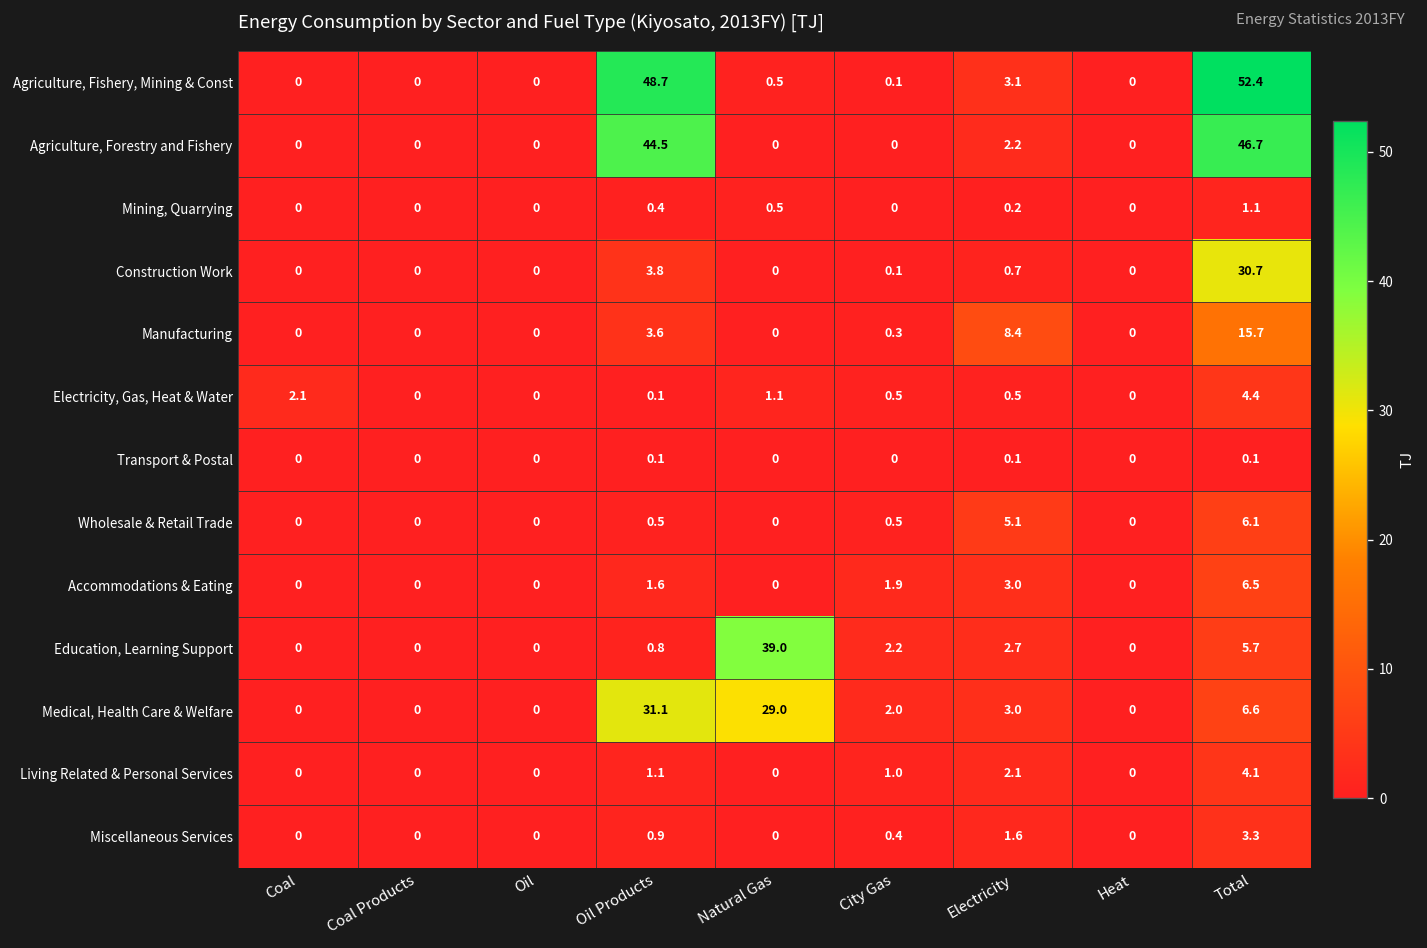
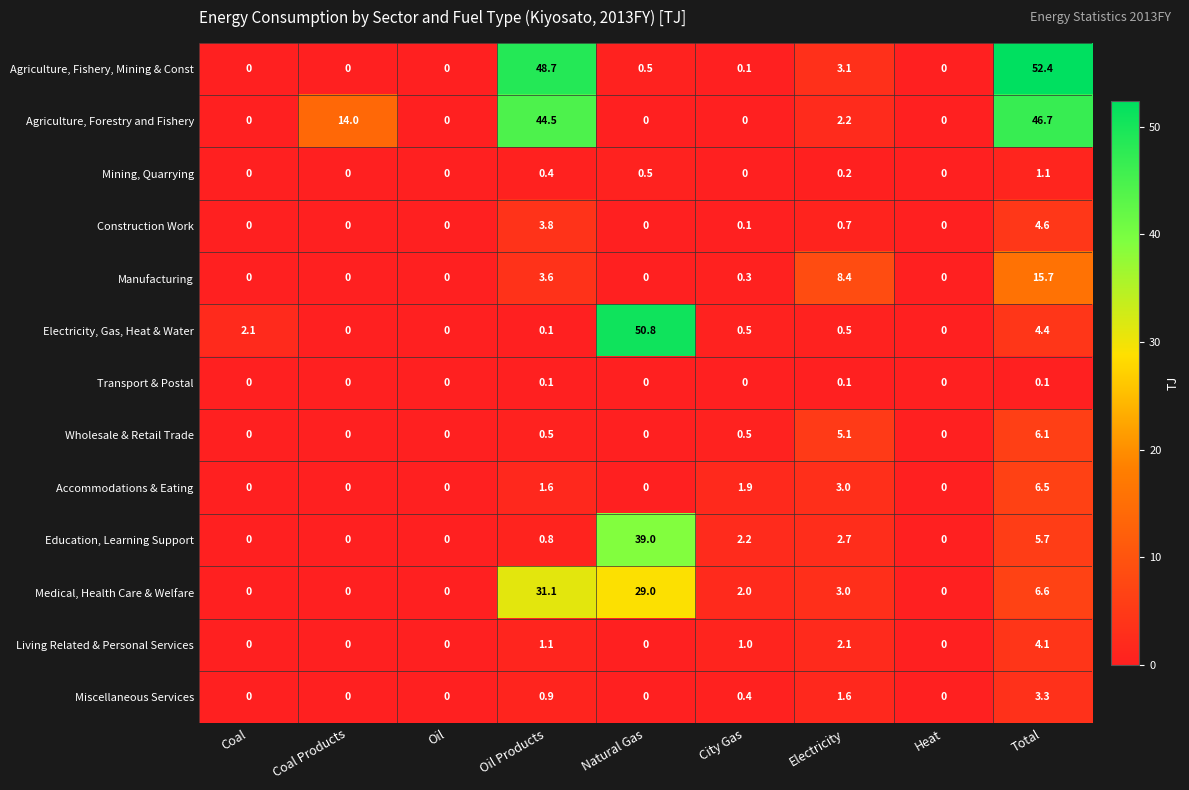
Agriculture, Forestry and Fishery, Coal Products: 0 -> 14.0
Construction Work, Total: 30.7 -> 4.6
Electricity, Gas, Heat & Water, Natural Gas: 1.1 -> 50.8
